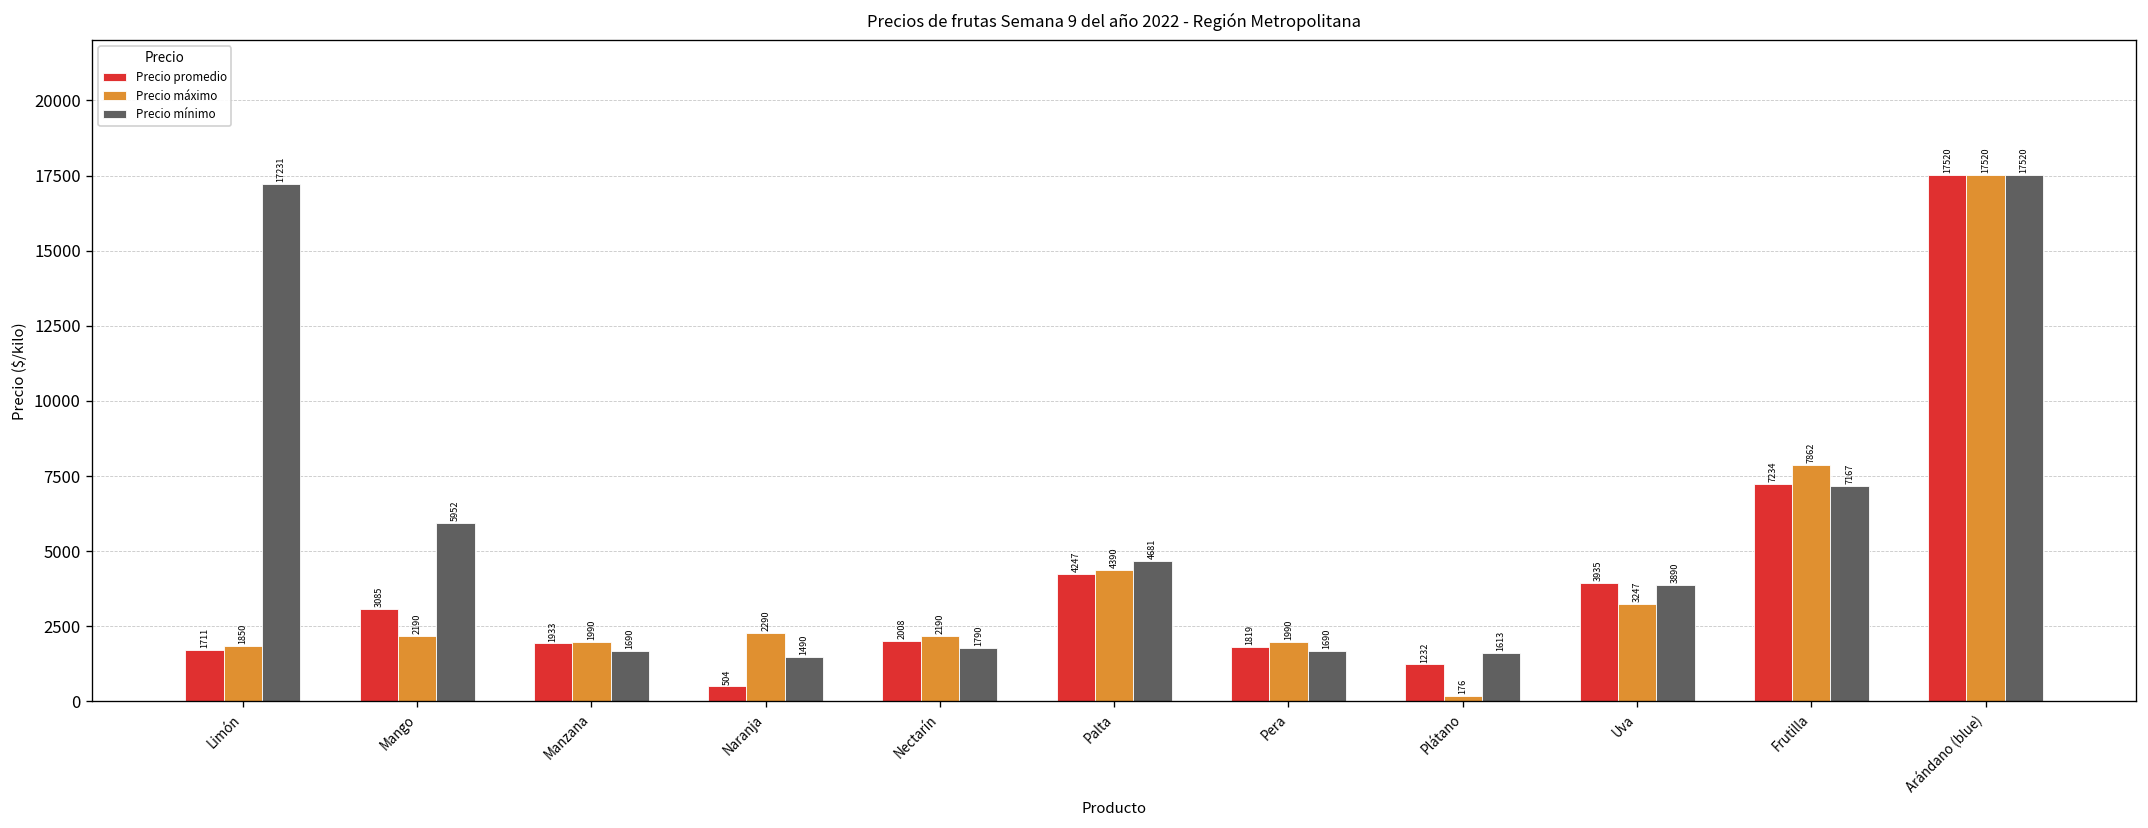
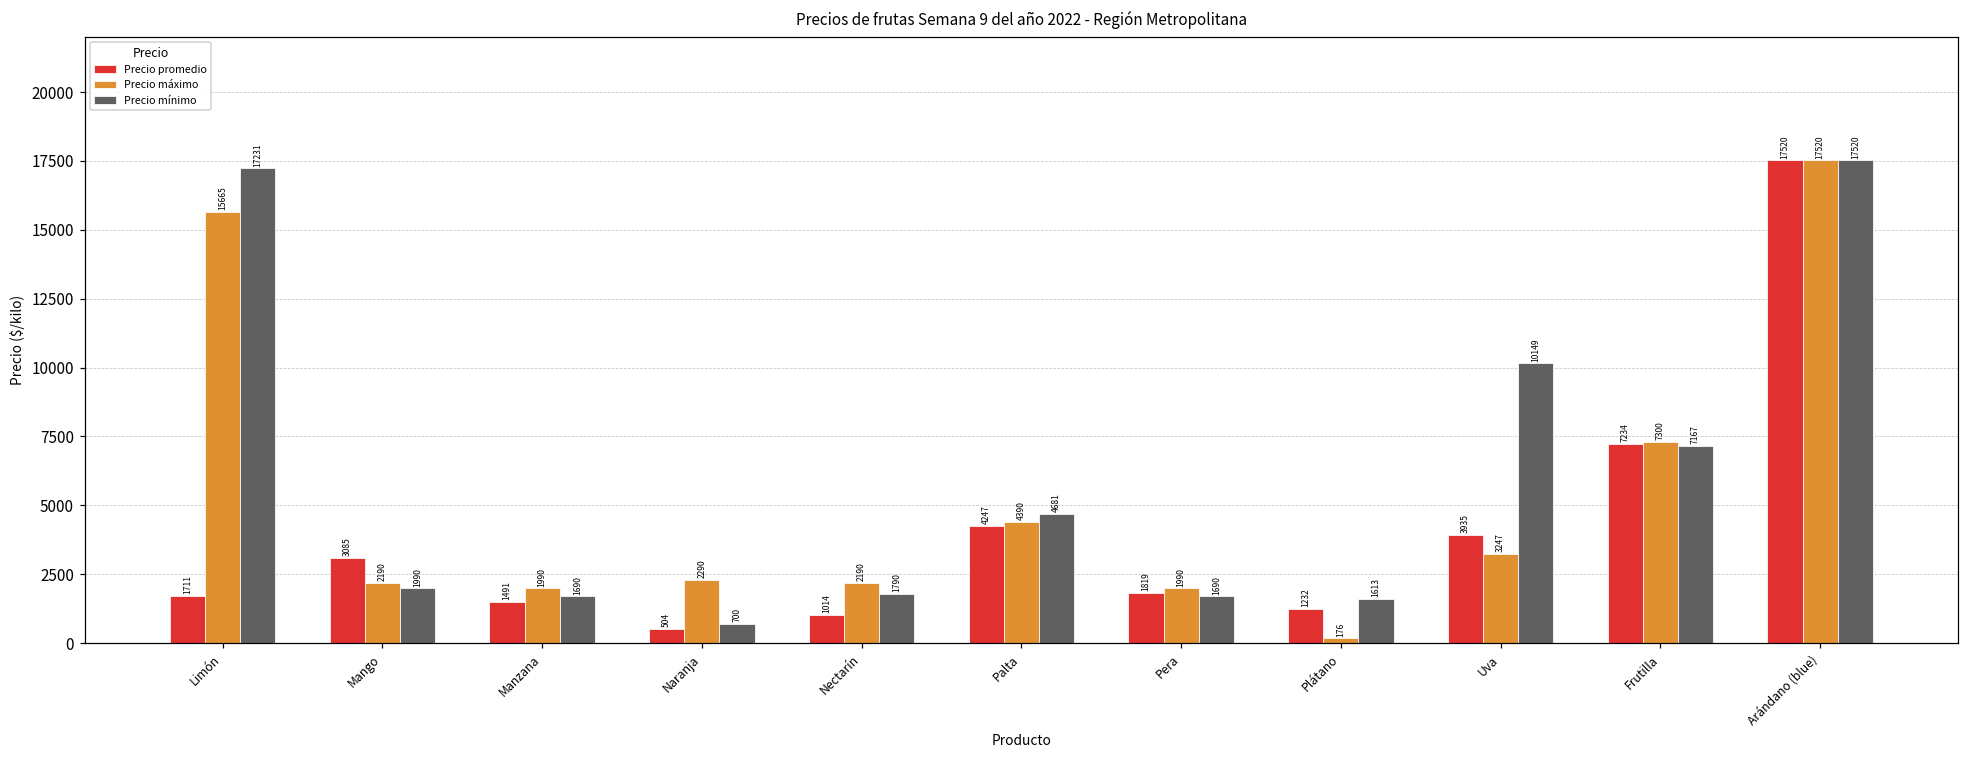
Precio máximo, Limón: 1850 -> 15665
Precio mínimo, Mango: 5952 -> 1990
Precio promedio, Manzana: 1933 -> 1491
Precio mínimo, Naranja: 1490 -> 700
Precio promedio, Nectarín: 2008 -> 1014
Precio mínimo, Uva: 3890 -> 10149
Precio máximo, Frutilla: 7862 -> 7300
